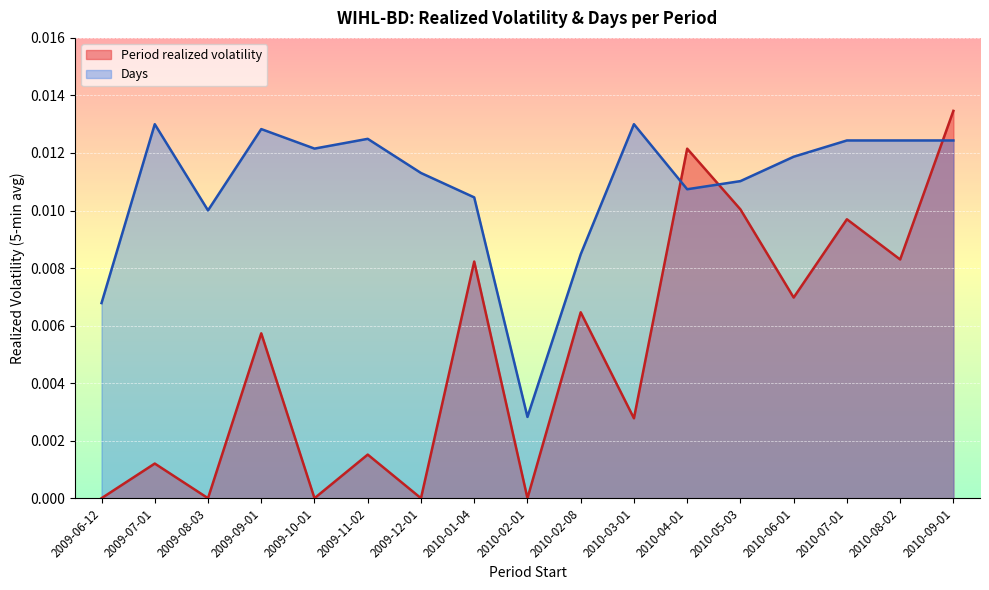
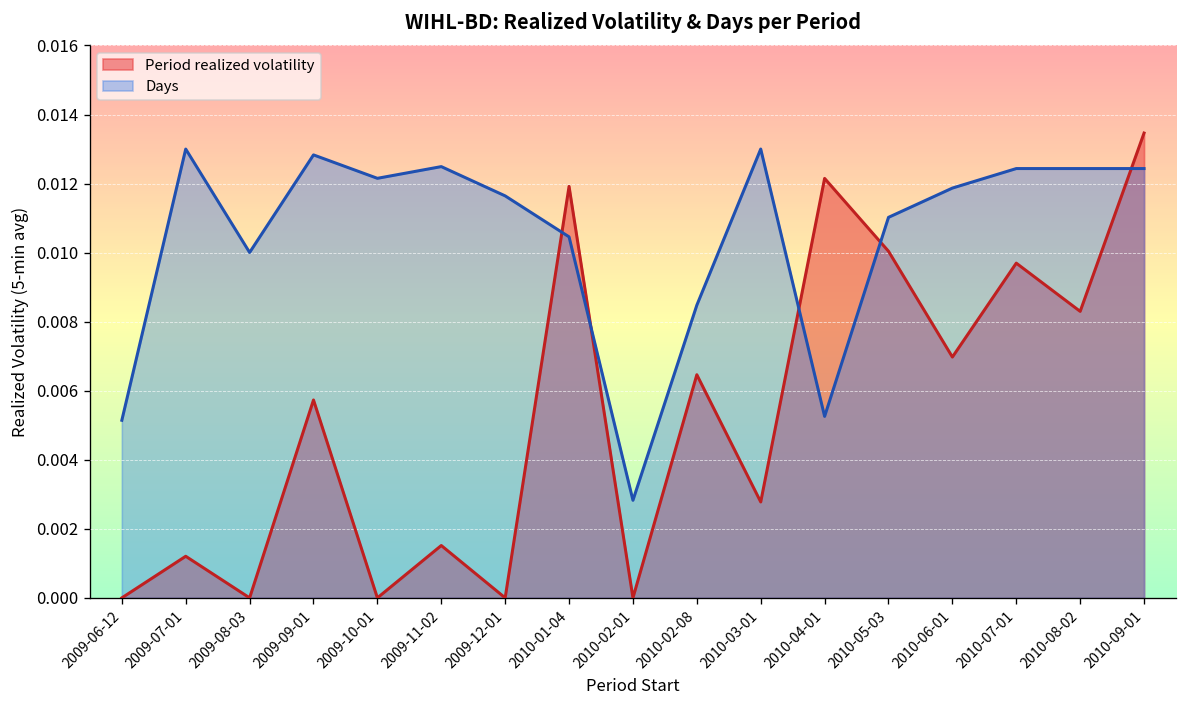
Days, 2009-06-12: 0.0068 -> 0.0051
Days, 2009-12-01: 0.0113 -> 0.0116
Period realized volatility, 2010-01-04: 0.0082 -> 0.0119
Days, 2010-04-01: 0.0107 -> 0.0053
